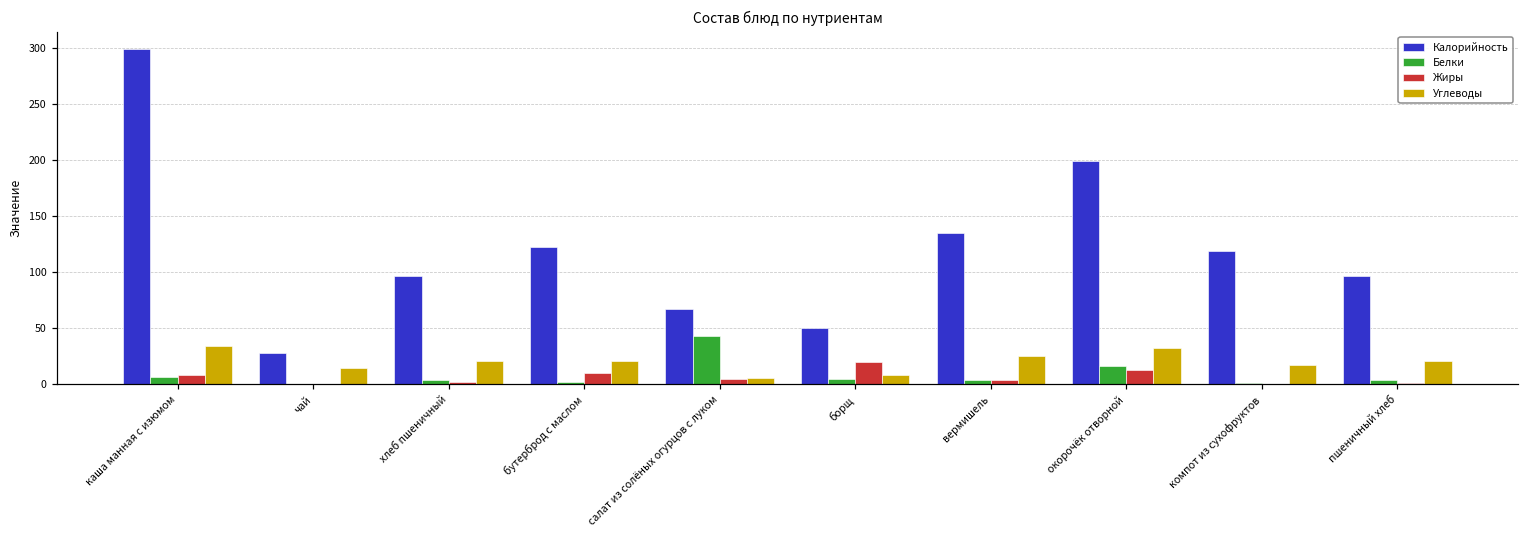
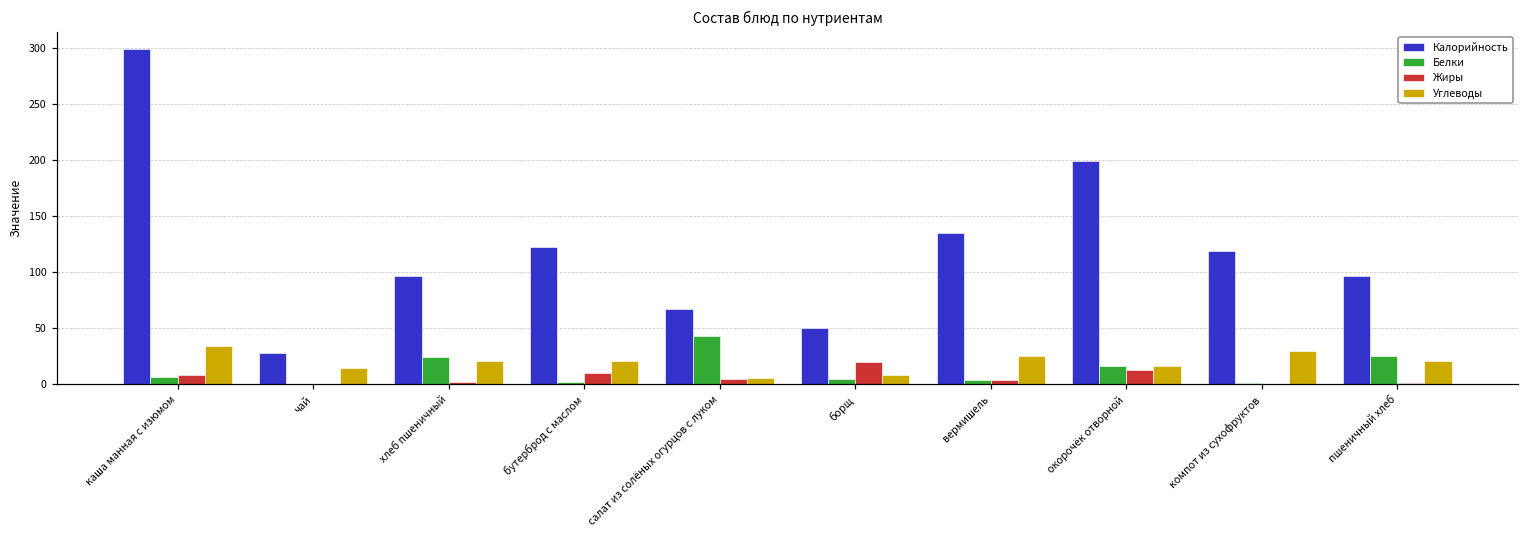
Белки, хлеб пшеничный: 3 -> 24
Углеводы, окорочёк отворной: 32 -> 16
Углеводы, компот из сухофруктов: 17 -> 29
Белки, пшеничный хлеб: 3 -> 25
